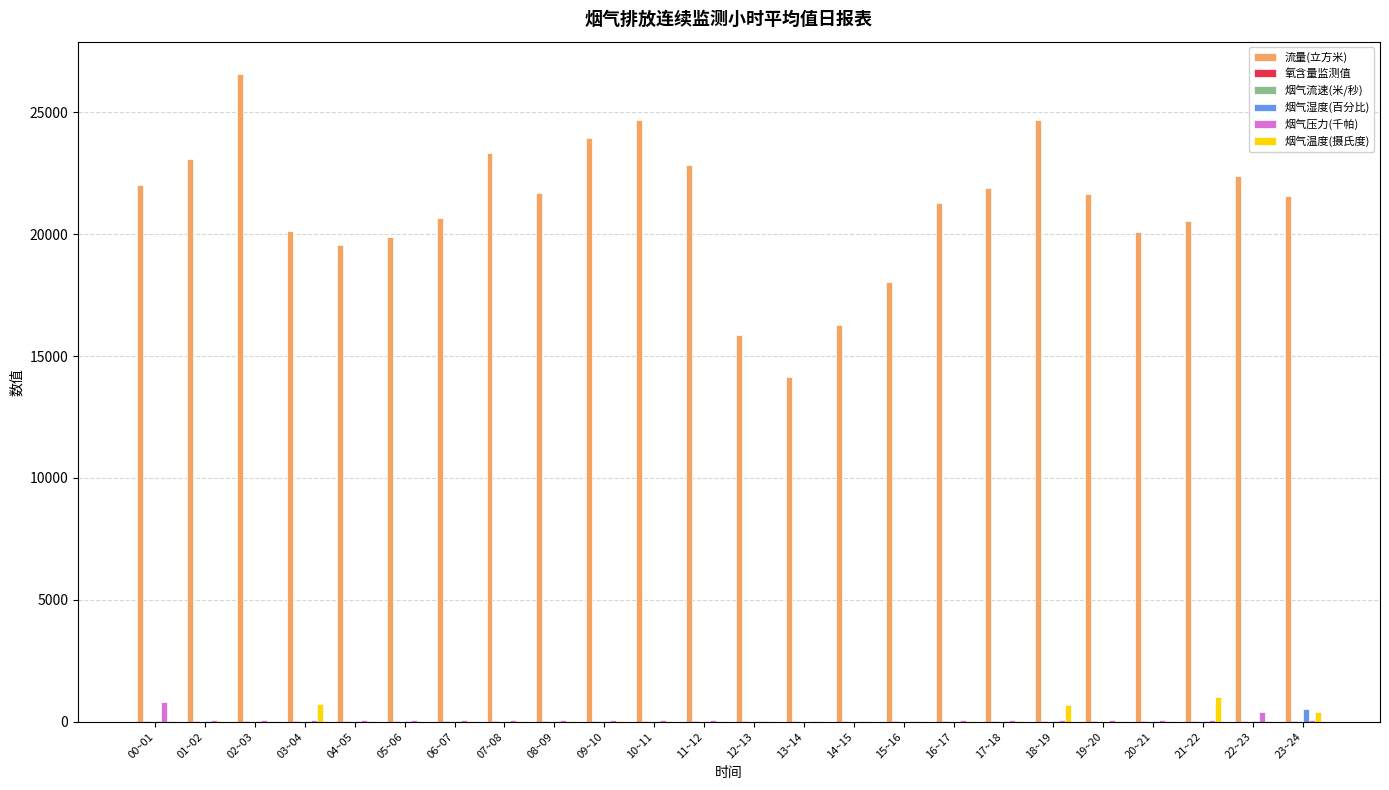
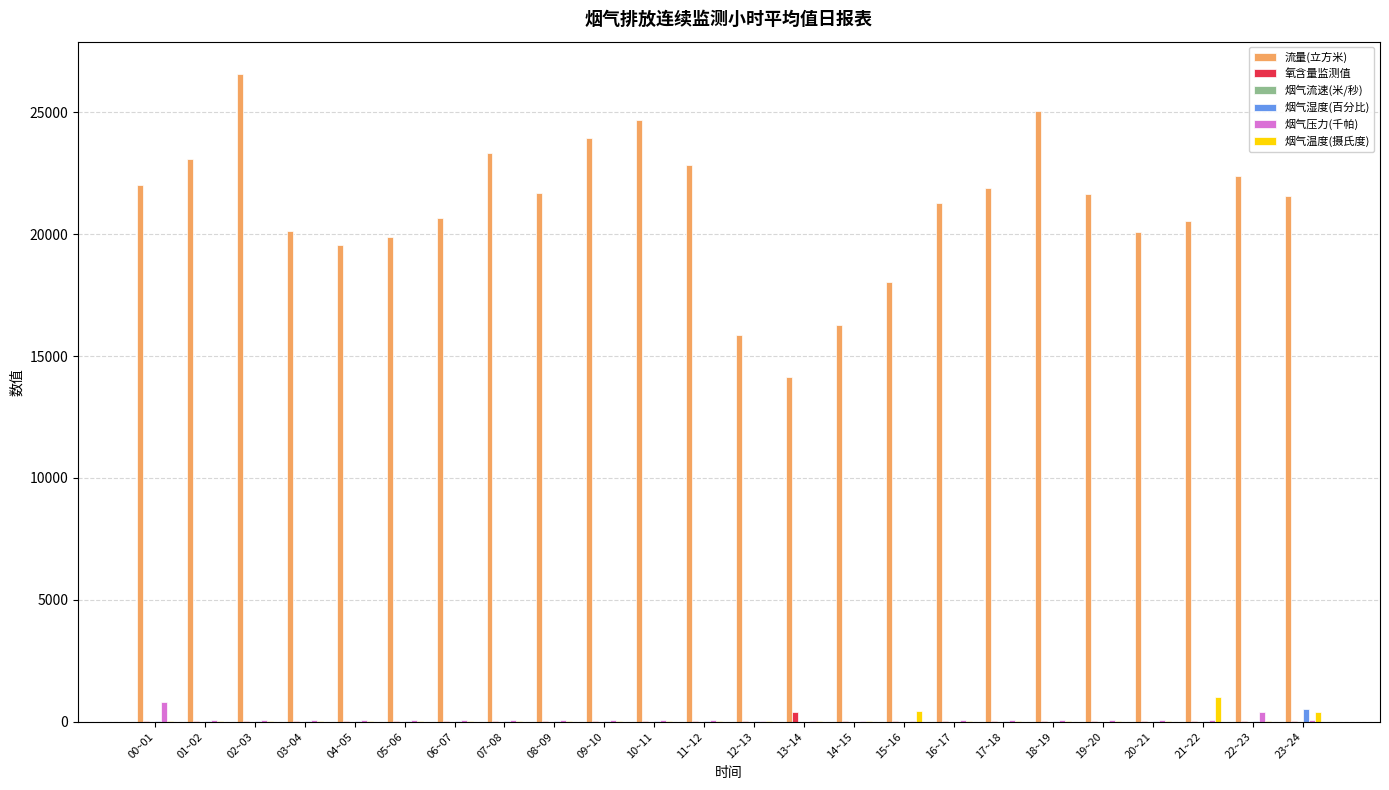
烟气温度(摄氏度), 03~04: 700 -> 0
氧含量监测值, 13~14: 0 -> 400
烟气温度(摄氏度), 15~16: 0 -> 500
流量(立方米), 18~19: 24700 -> 25100
烟气温度(摄氏度), 18~19: 700 -> 0
